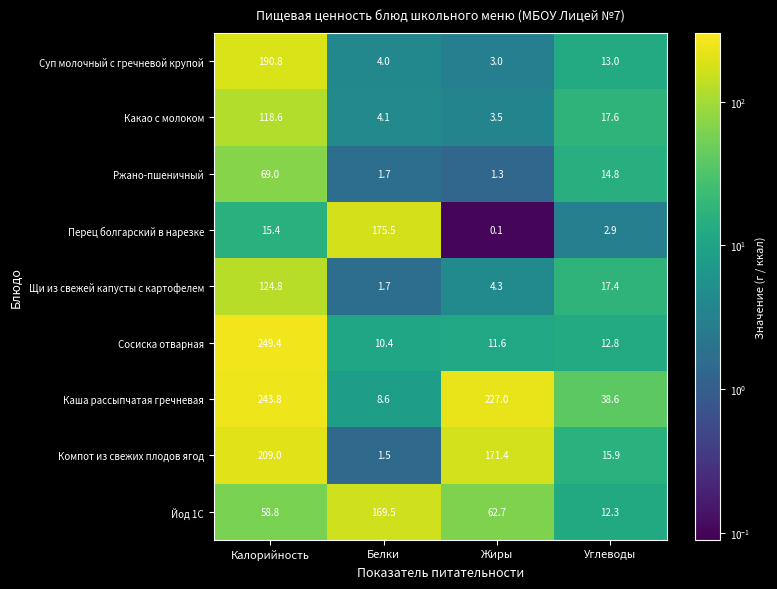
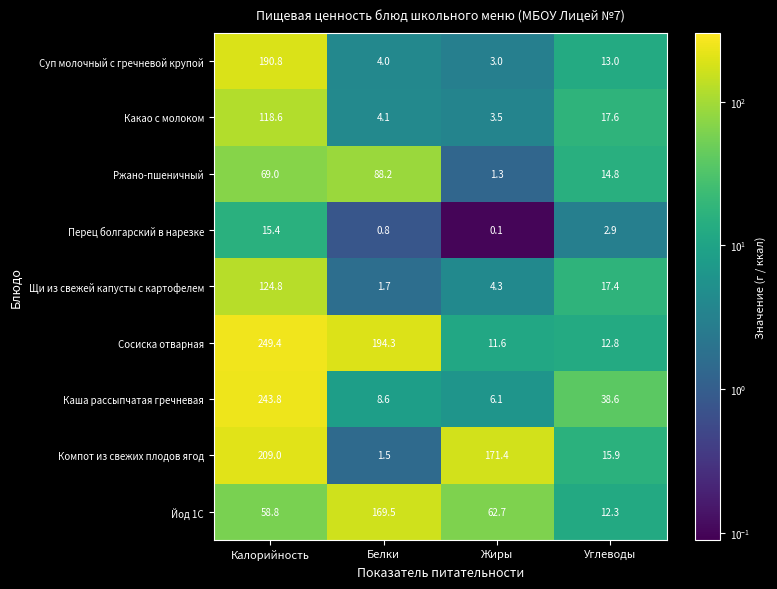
Ржано-пшеничный, Белки: 1.7 -> 88.2
Перец болгарский в нарезке, Белки: 175.5 -> 0.8
Сосиска отварная, Белки: 10.4 -> 194.3
Каша рассыпчатая гречневая, Жиры: 227.0 -> 6.1
